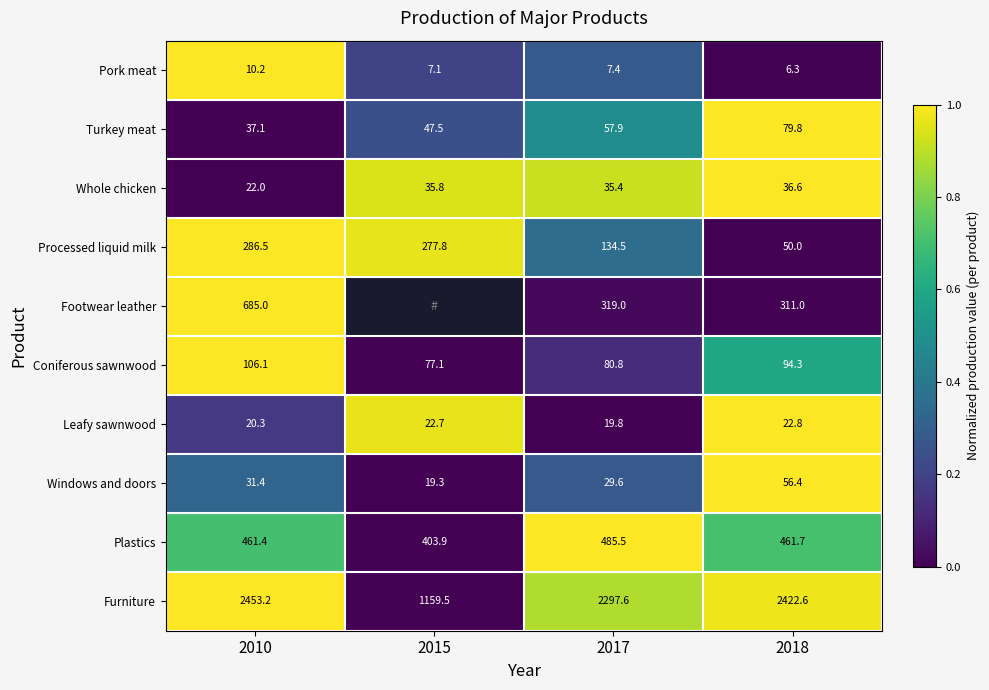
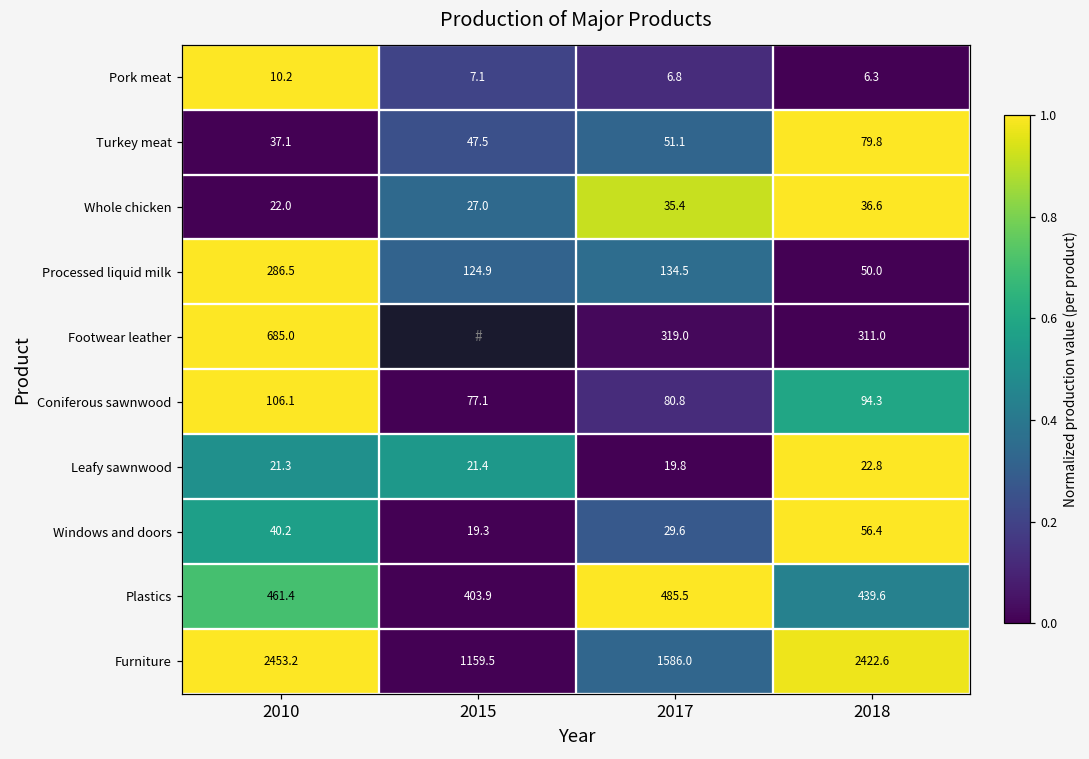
Pork meat, 2017: 7.4 -> 6.8
Turkey meat, 2017: 57.9 -> 51.1
Whole chicken, 2015: 35.8 -> 27.0
Processed liquid milk, 2015: 277.8 -> 124.9
Leafy sawnwood, 2010: 20.3 -> 21.3
Leafy sawnwood, 2015: 22.7 -> 21.4
Windows and doors, 2010: 31.4 -> 40.2
Plastics, 2018: 461.7 -> 439.6
Furniture, 2017: 2297.6 -> 1586.0
